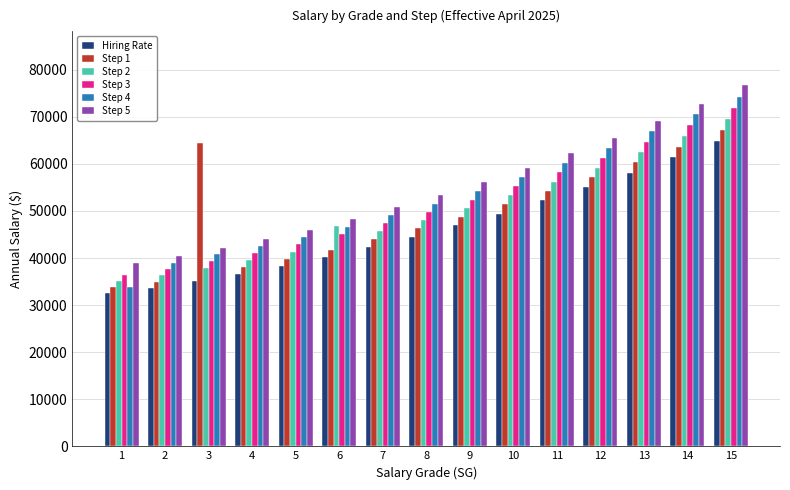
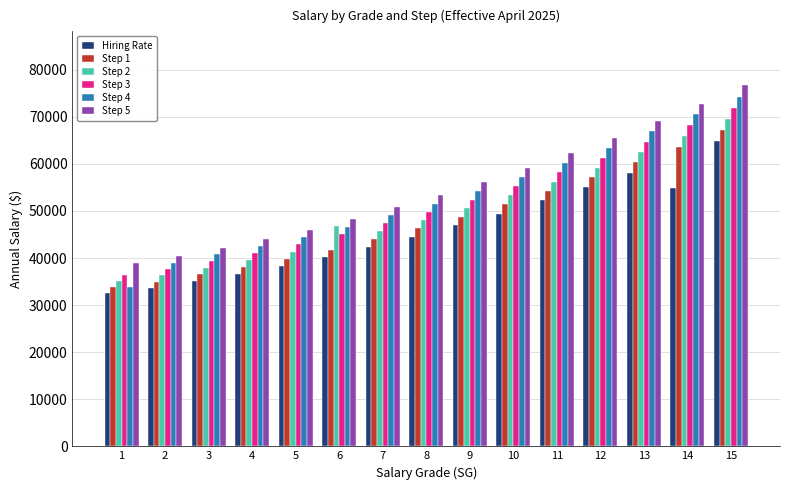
Step 1, 3: 64000 -> 37000
Hiring Rate, 14: 61000 -> 55000
